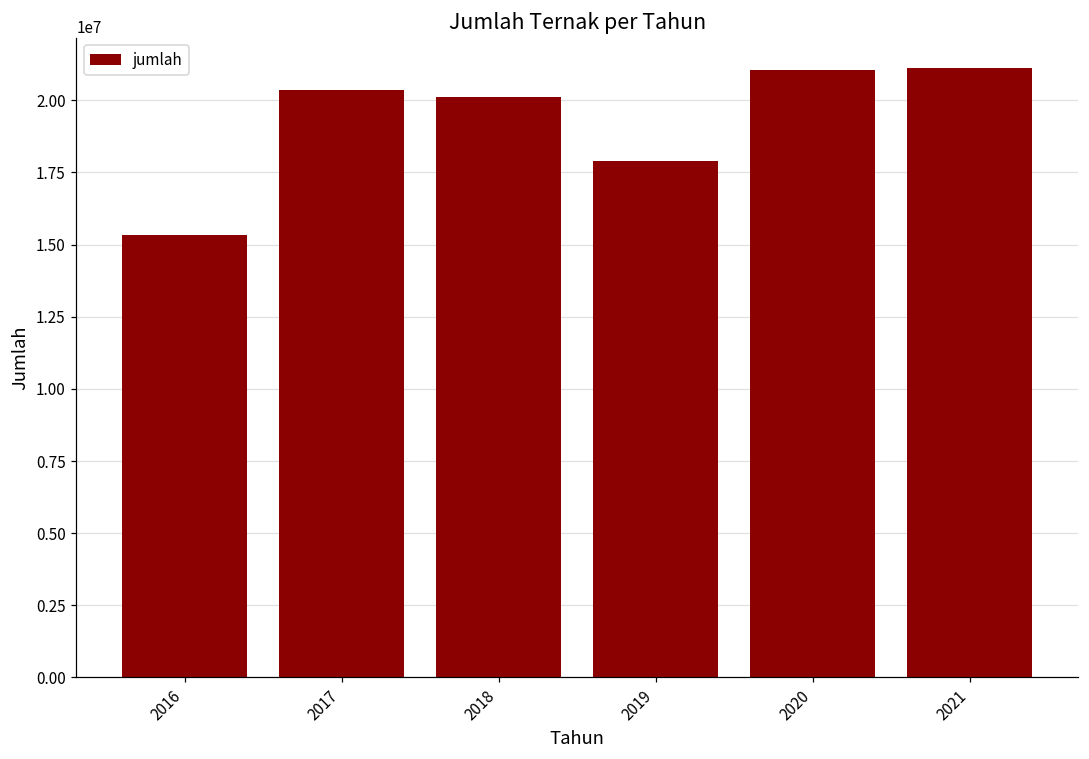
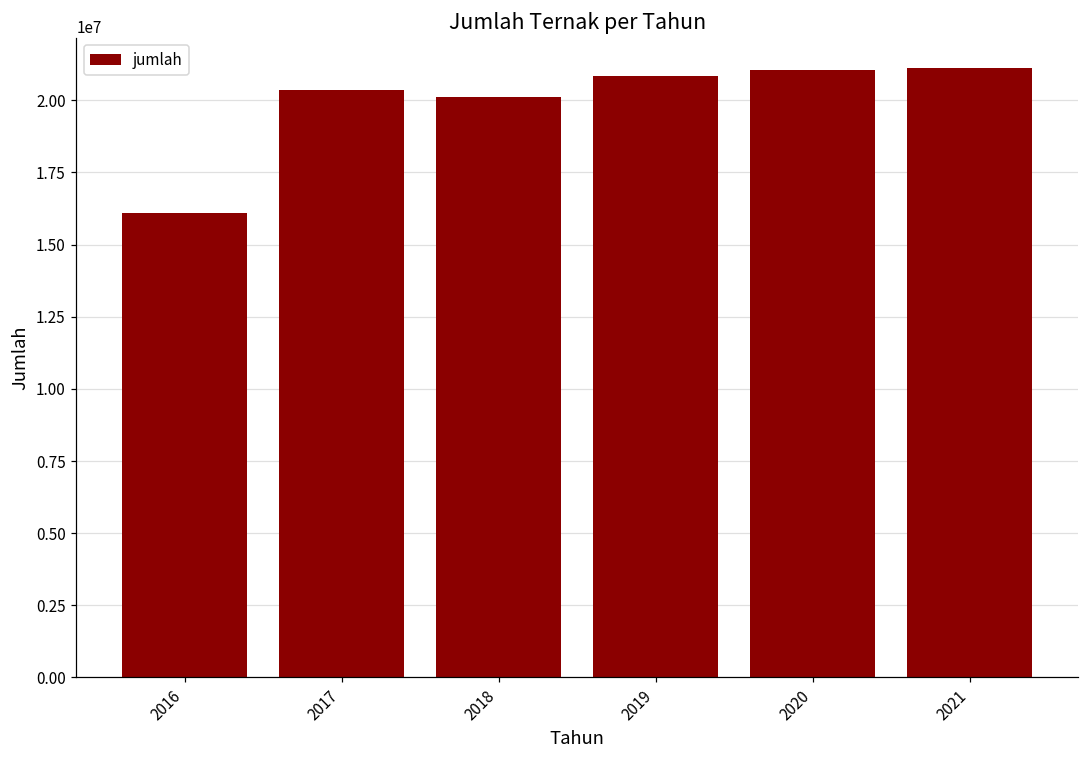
2016: 15300000 -> 16100000
2019: 17900000 -> 20800000
